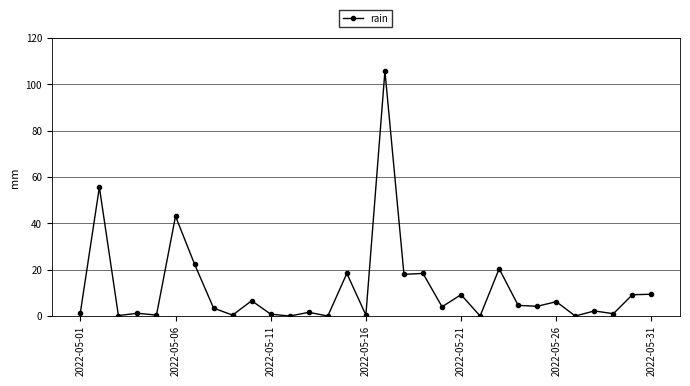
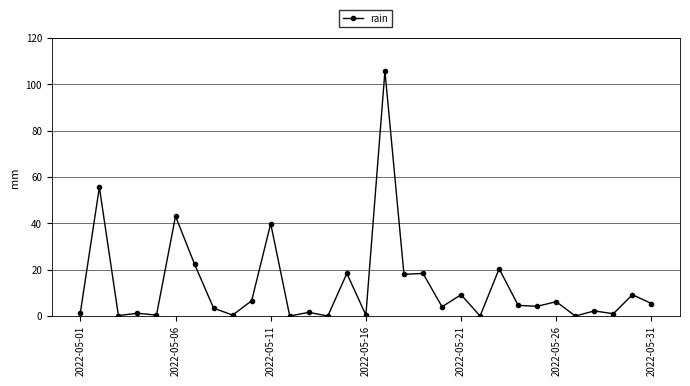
2022-05-11: 1 -> 40
2022-05-31: 9 -> 5
